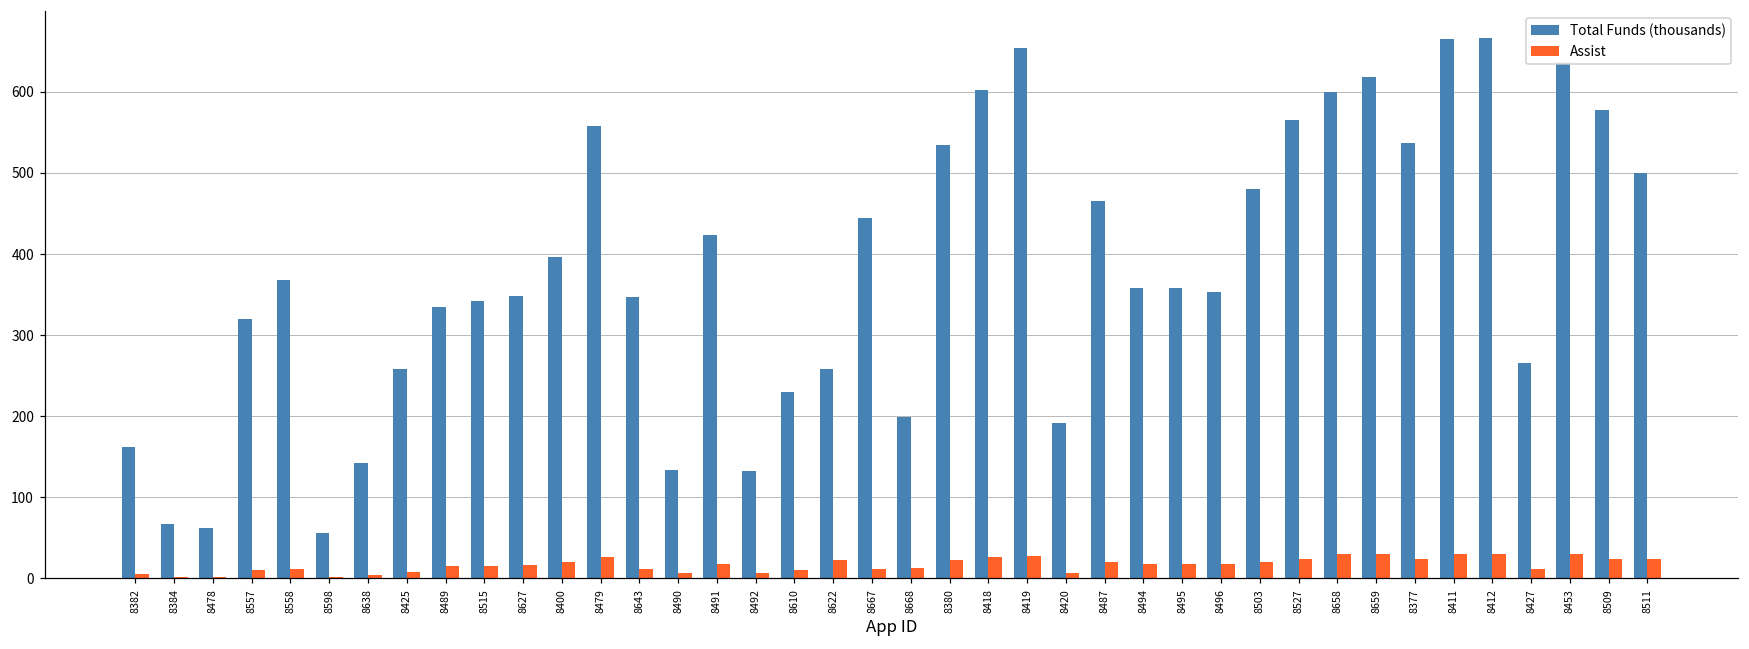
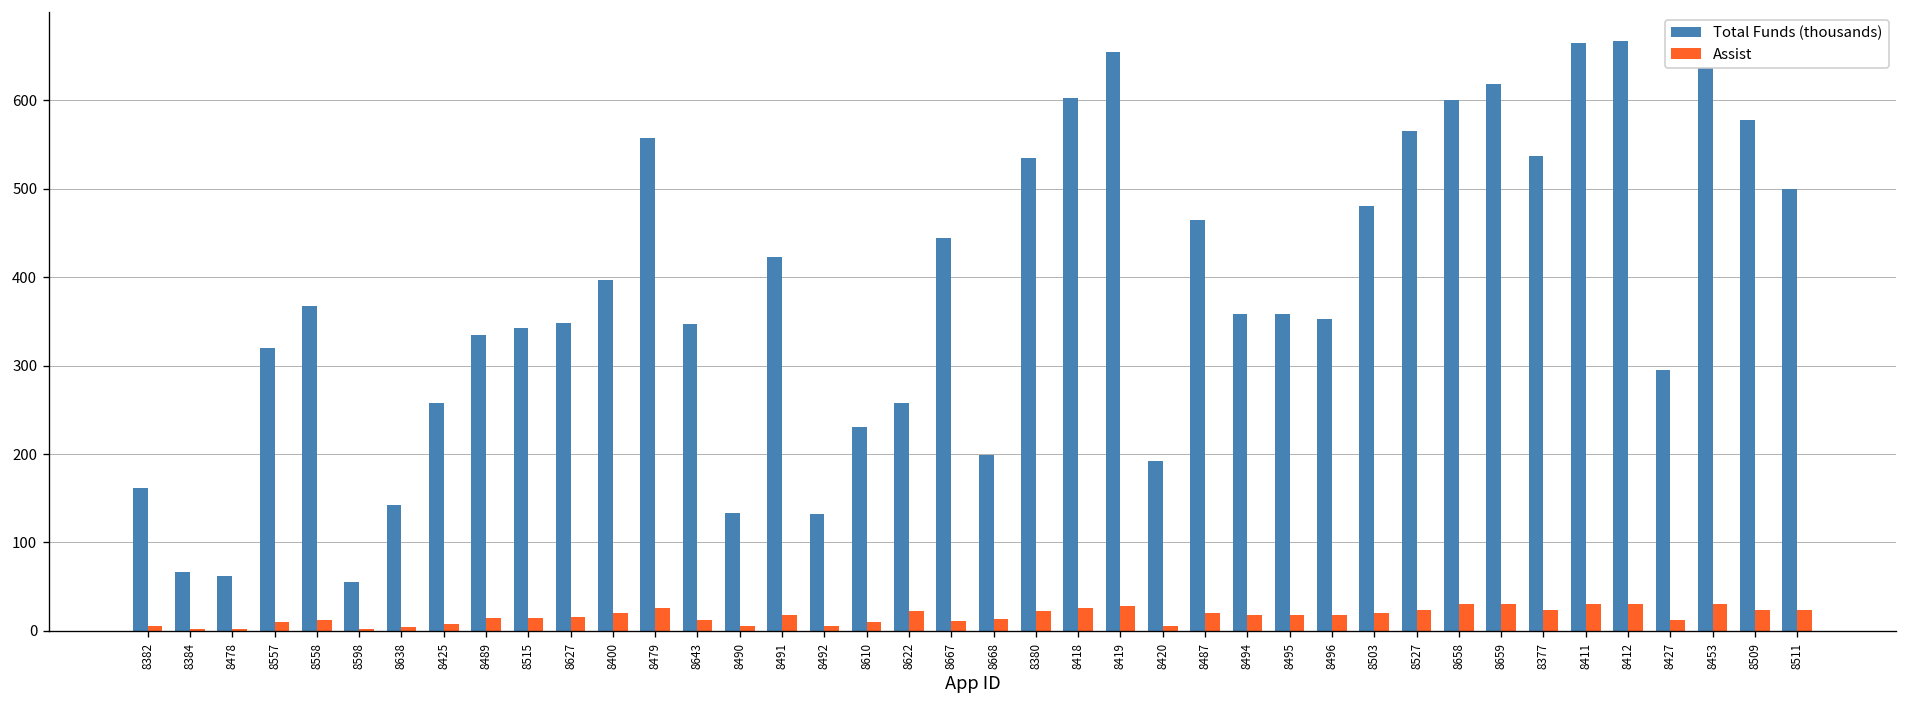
Total Funds (thousands), 8427: 270 -> 290
